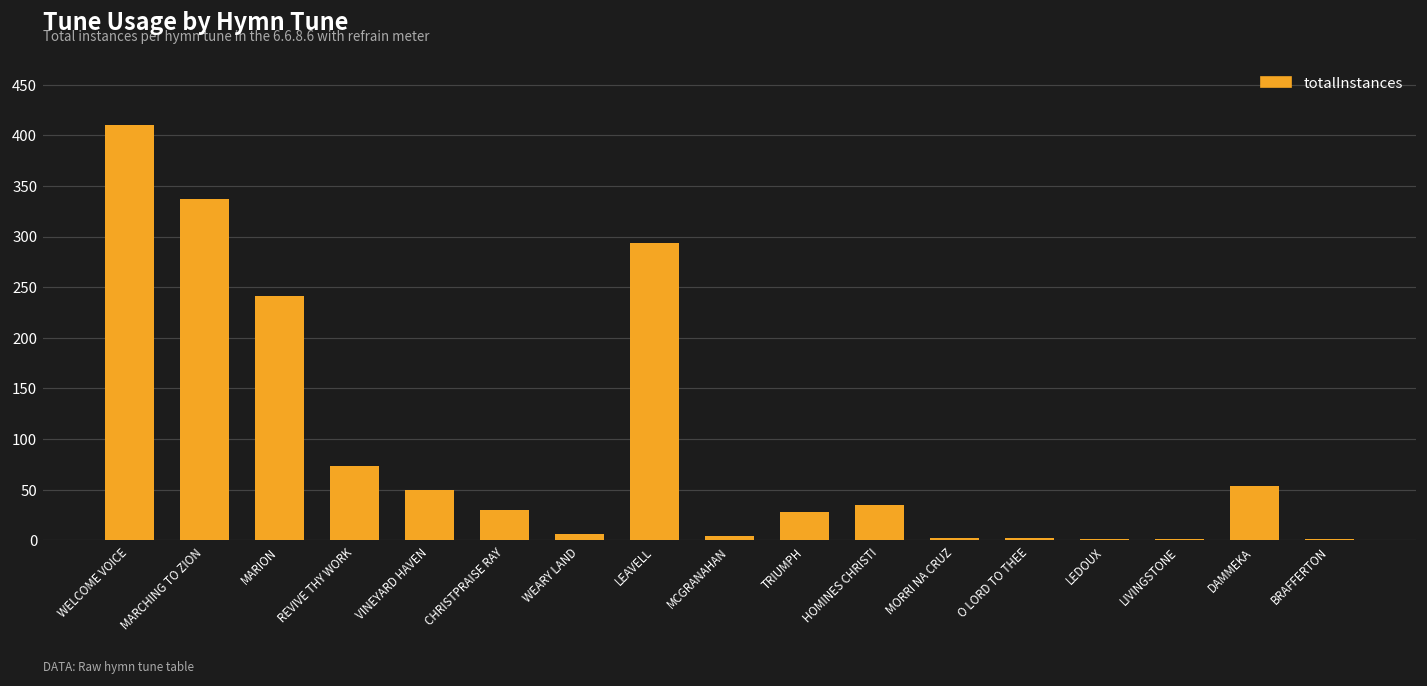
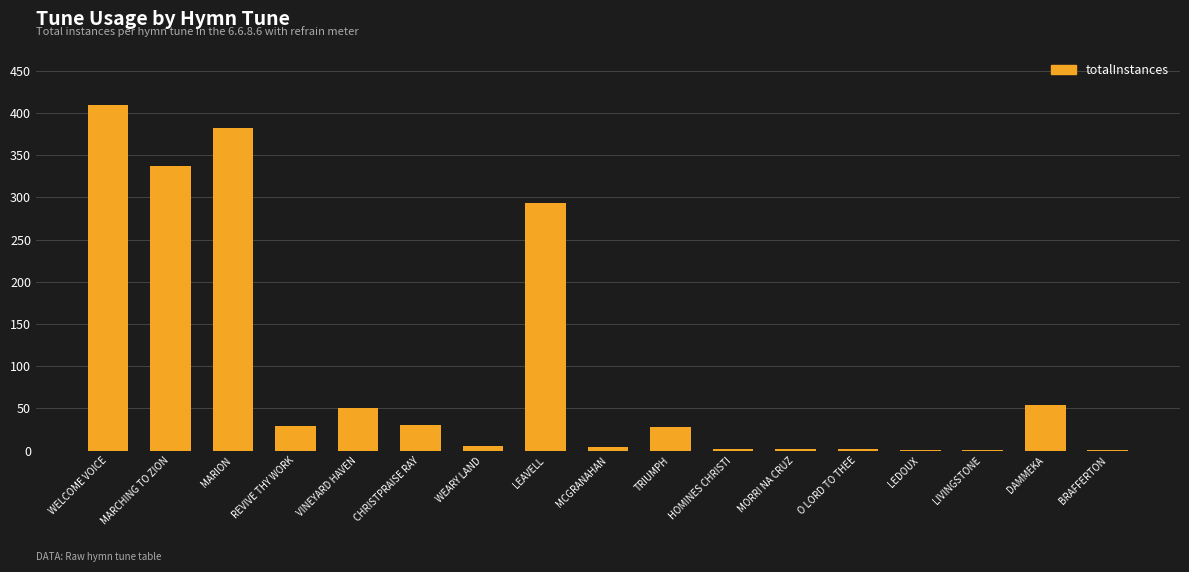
MARION: 240 -> 380
REVIVE THY WORK: 70 -> 30
HOMINES CHRISTI: 40 -> 0
